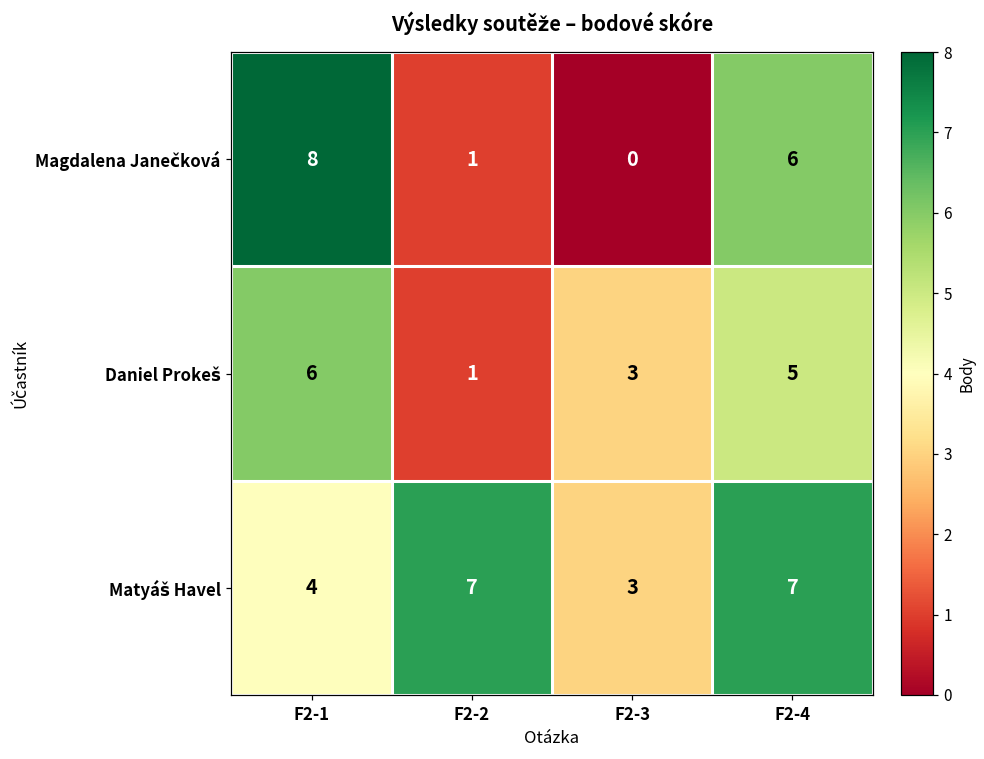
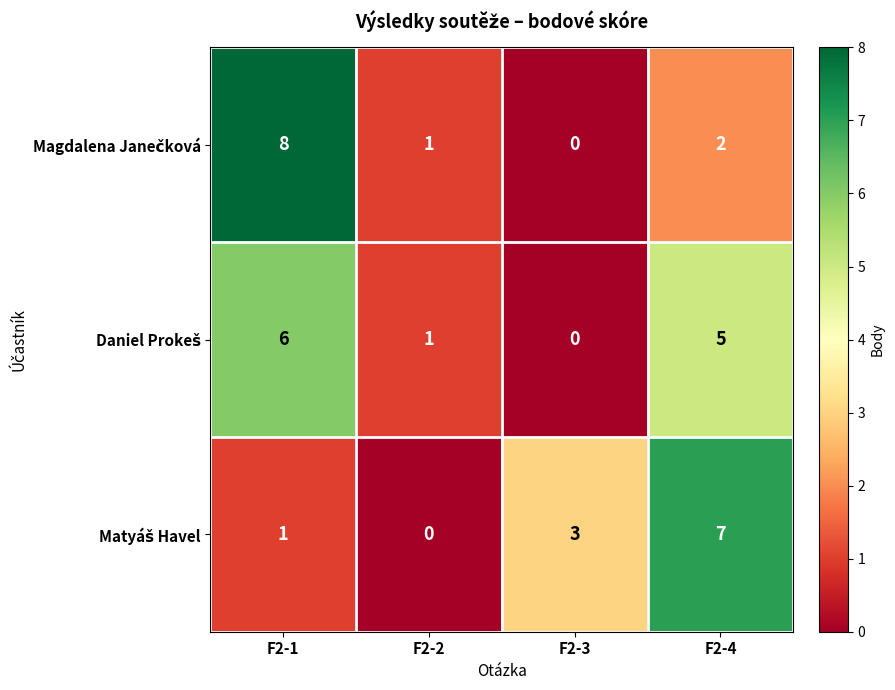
Magdalena Janečková, F2-4: 6 -> 2
Daniel Prokeš, F2-3: 3 -> 0
Matyáš Havel, F2-1: 4 -> 1
Matyáš Havel, F2-2: 7 -> 0
